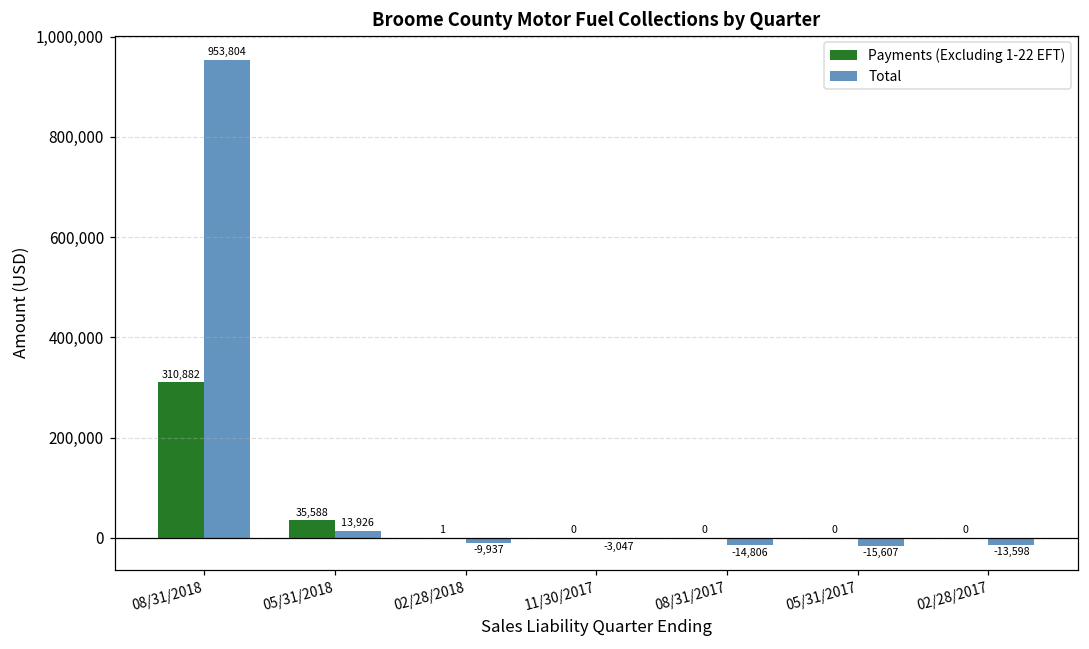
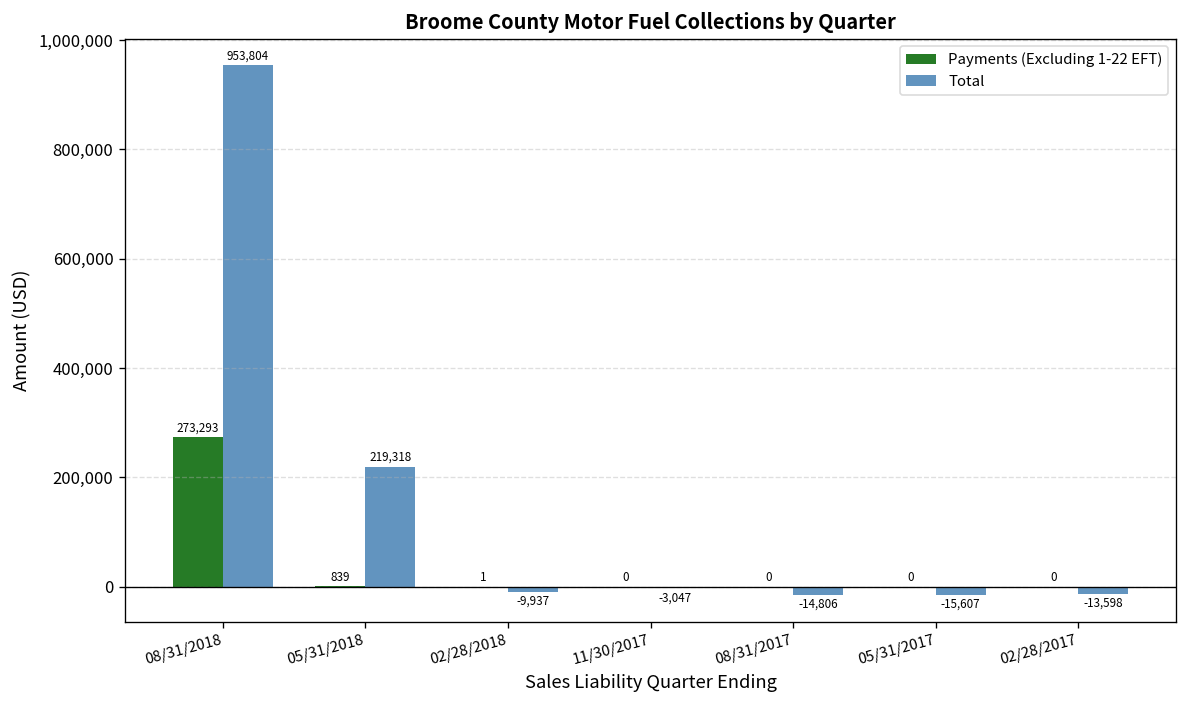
Payments (Excluding 1-22 EFT), 08/31/2018: 310,882 -> 273,293
Payments (Excluding 1-22 EFT), 05/31/2018: 35,588 -> 839
Total, 05/31/2018: 13,926 -> 219,318
